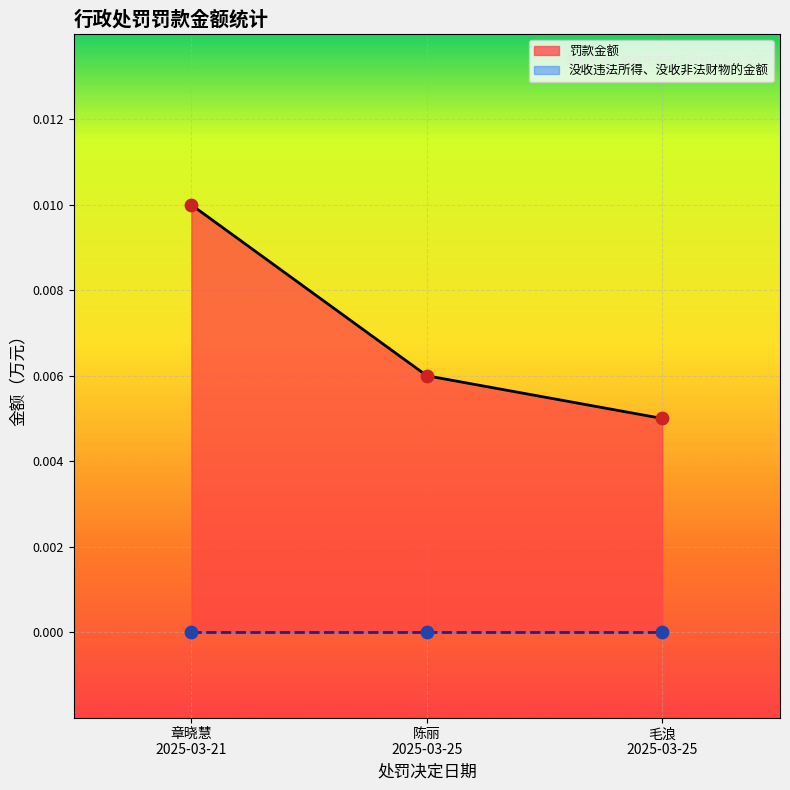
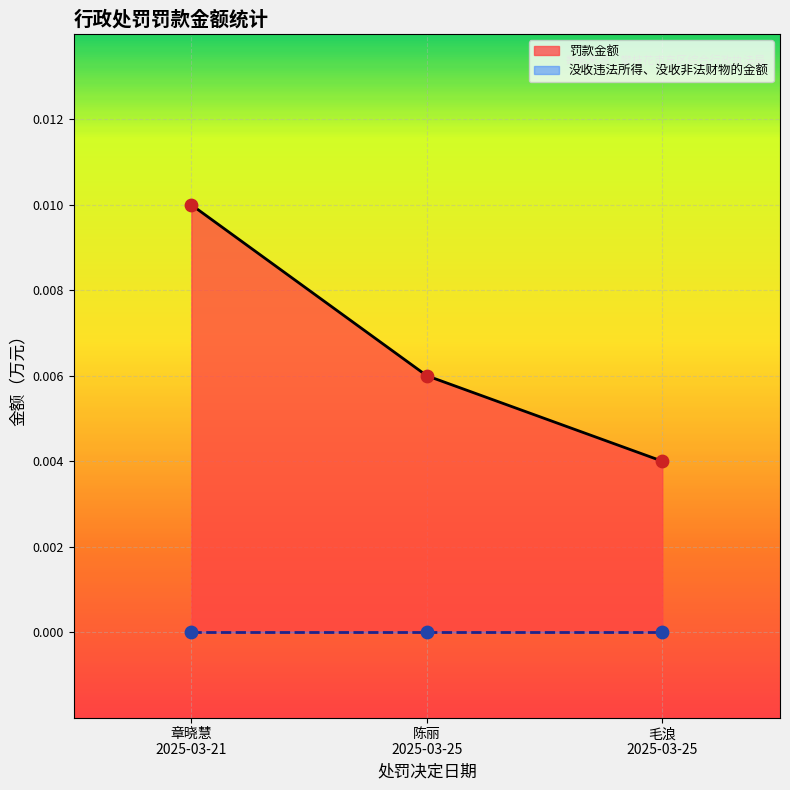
罚款金额, 毛浪 2025-03-25: 0.005 -> 0.004
